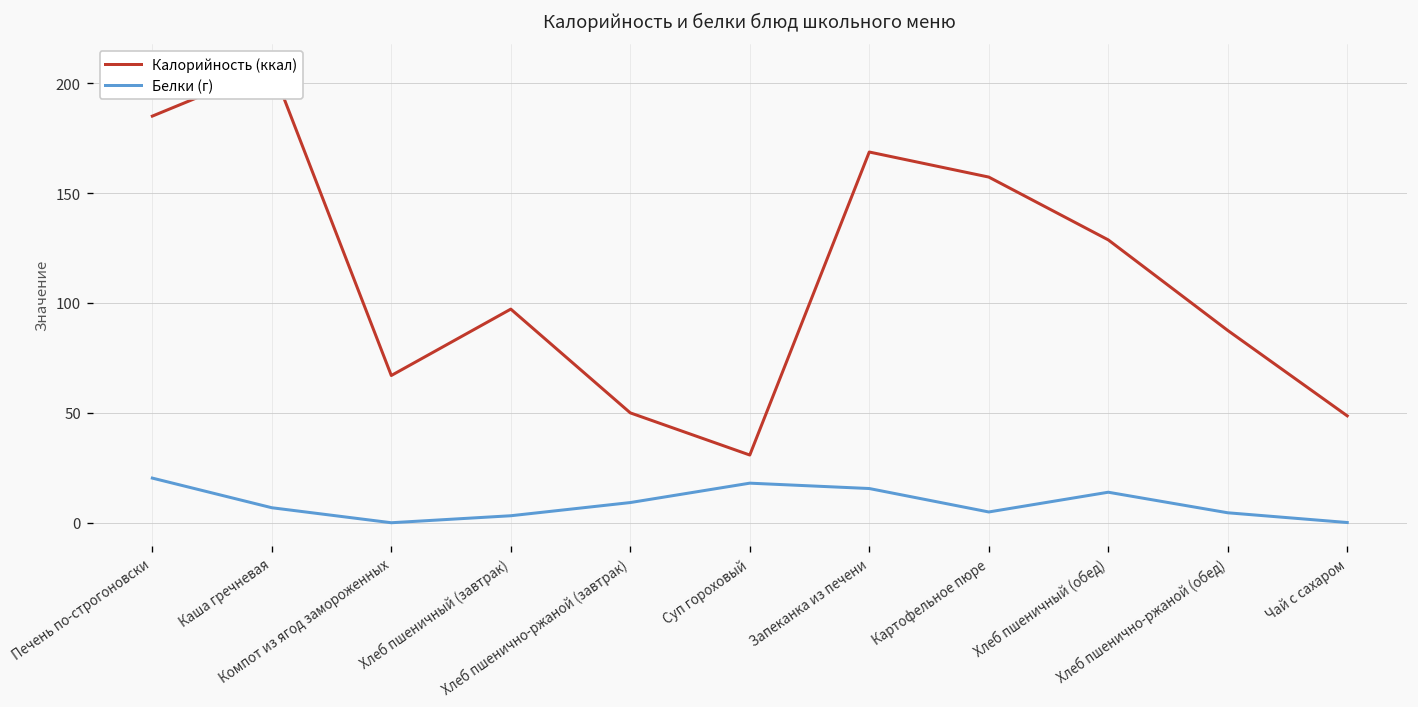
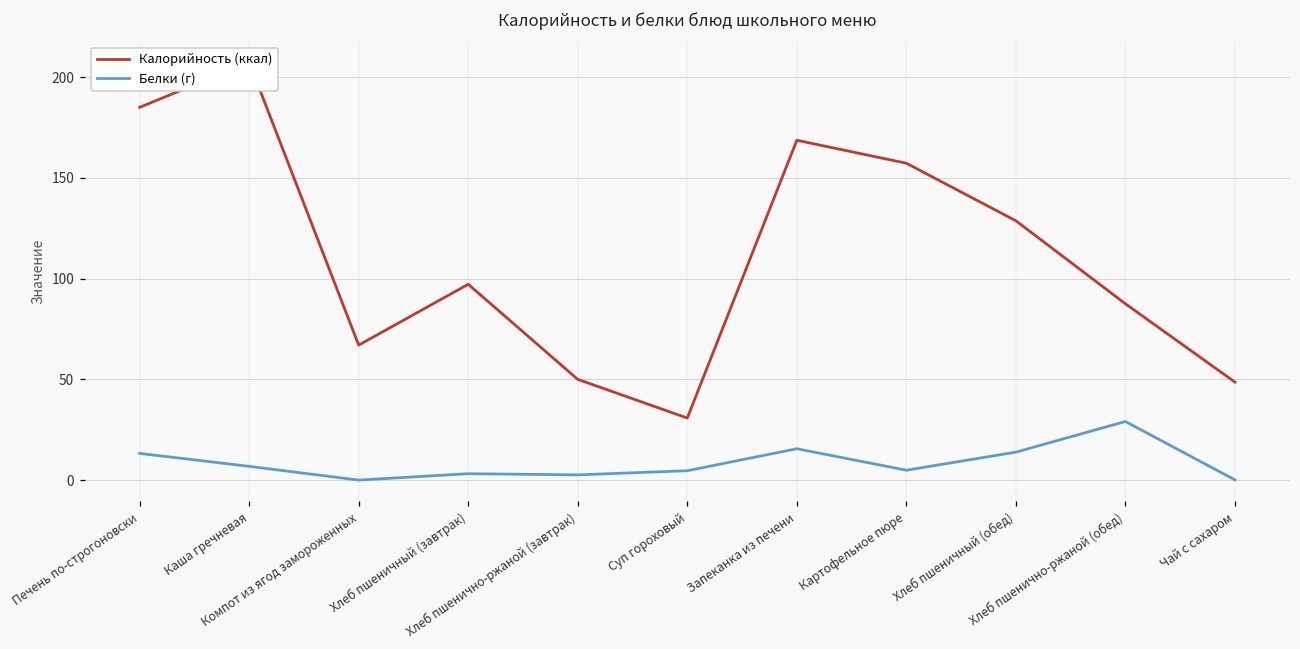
Белки (г), Печень по-строгоновски: 20 -> 13
Белки (г), Хлеб пшенично-ржаной (завтрак): 9 -> 3
Белки (г), Суп гороховый: 18 -> 5
Белки (г), Хлеб пшенично-ржаной (обед): 5 -> 29
